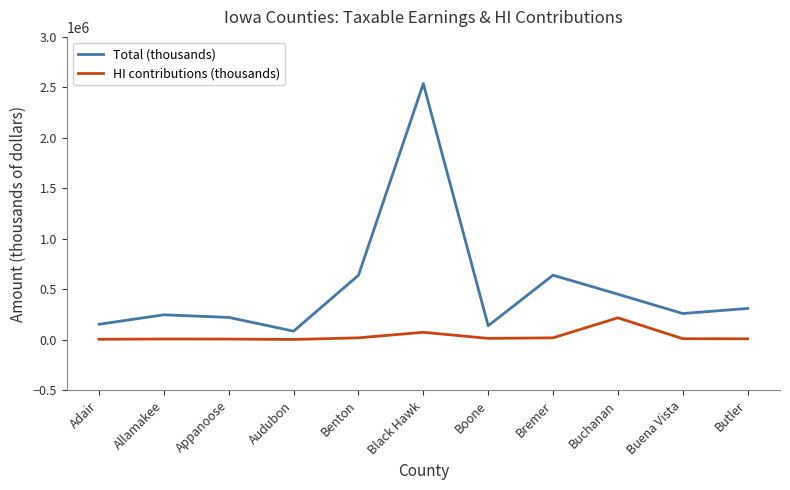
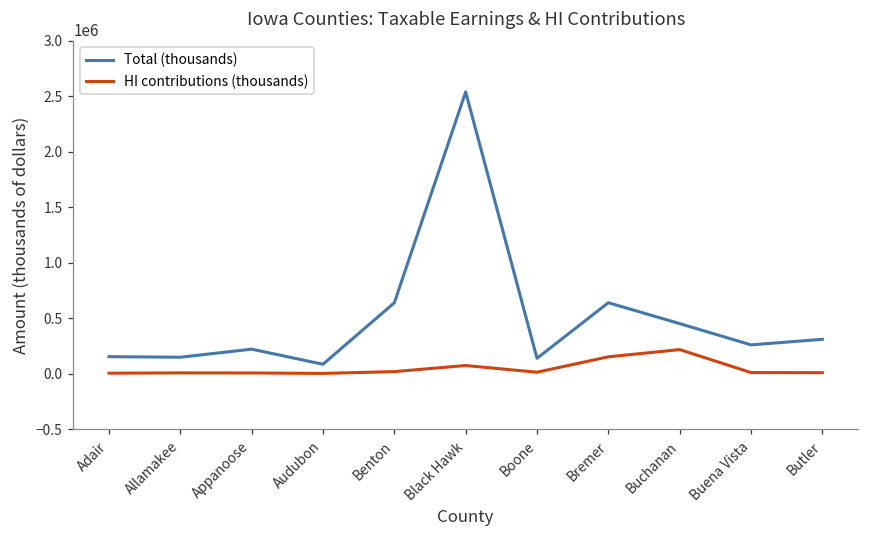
Total (thousands), Allamakee: 250000 -> 150000
HI contributions (thousands), Bremer: 20000 -> 150000
